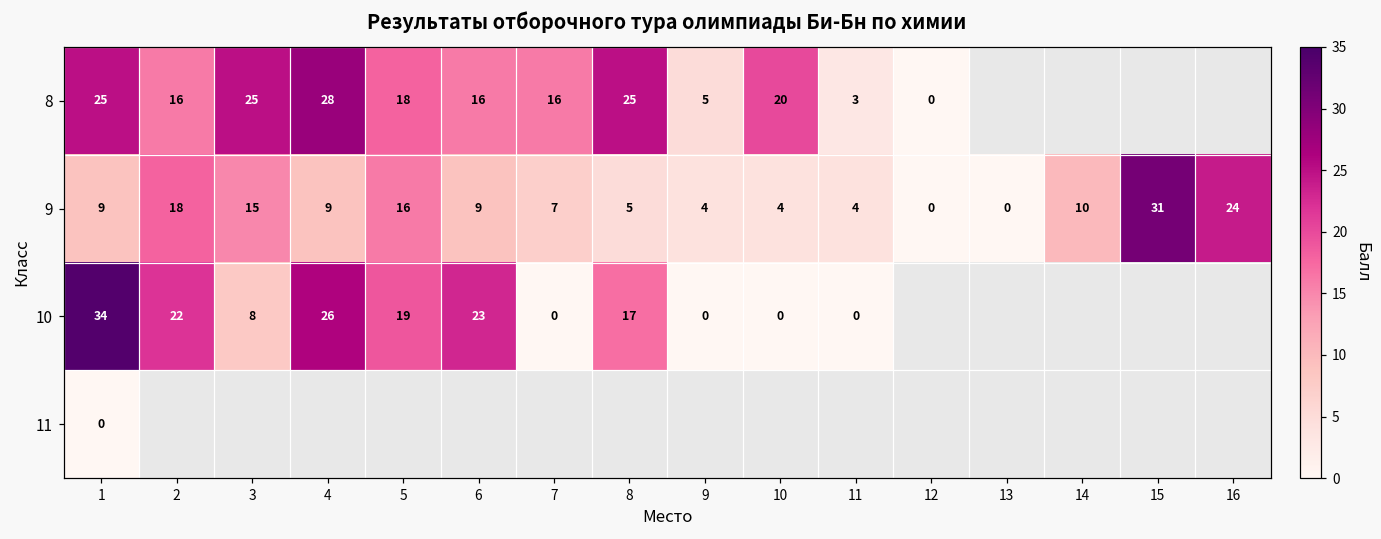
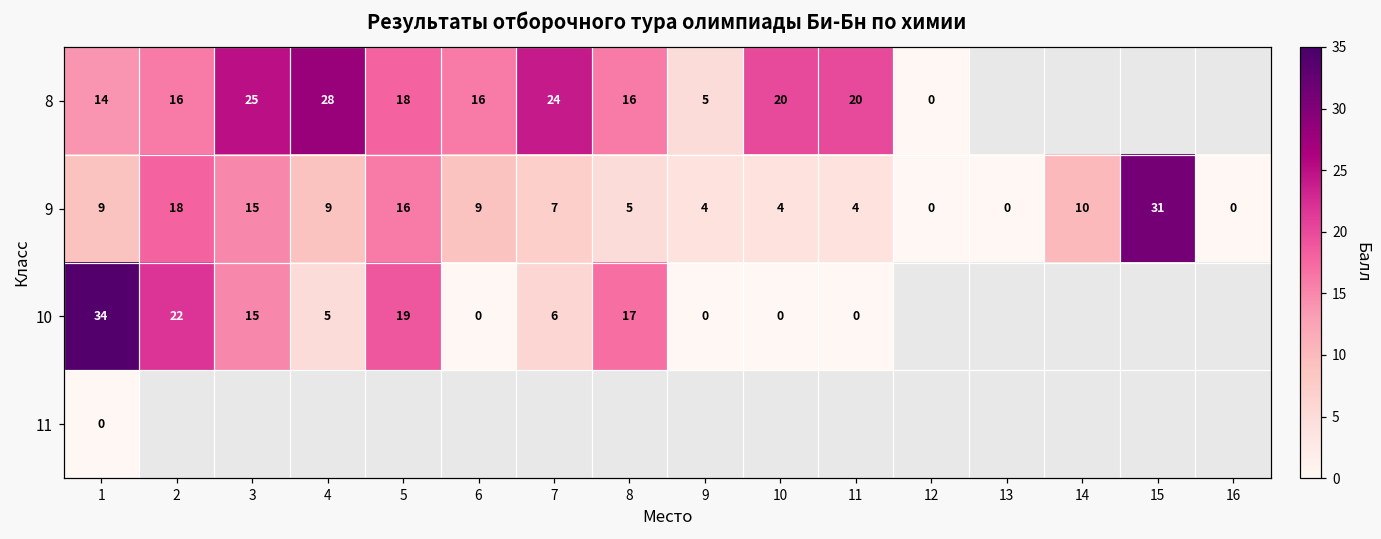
8, 1: 25 -> 14
8, 7: 16 -> 24
8, 8: 25 -> 16
8, 11: 3 -> 20
9, 16: 24 -> 0
10, 3: 8 -> 15
10, 4: 26 -> 5
10, 6: 23 -> 0
10, 7: 0 -> 6
